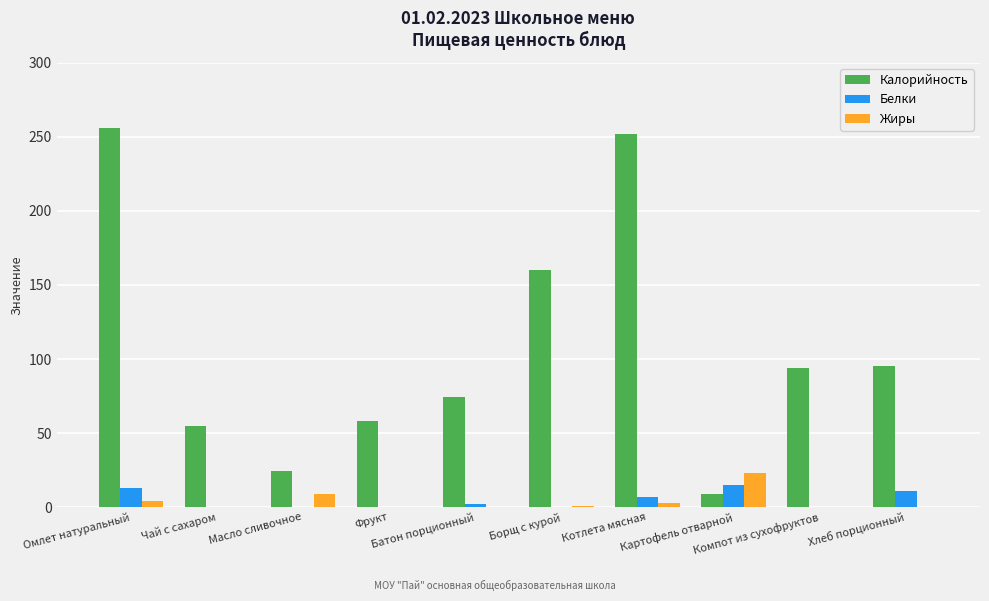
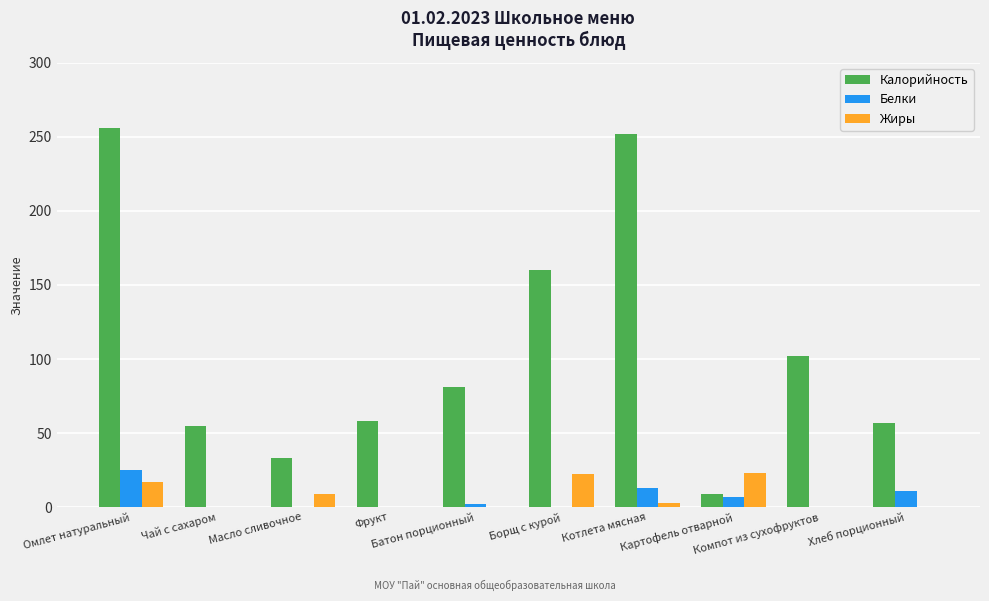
Белки, Омлет натуральный: 13 -> 25
Жиры, Омлет натуральный: 4 -> 17
Калорийность, Масло сливочное: 24 -> 33
Калорийность, Батон порционный: 74 -> 81
Жиры, Борщ с курой: 1 -> 22
Белки, Котлета мясная: 7 -> 13
Белки, Картофель отварной: 15 -> 7
Калорийность, Компот из сухофруктов: 94 -> 102
Калорийность, Хлеб порционный: 95 -> 57
